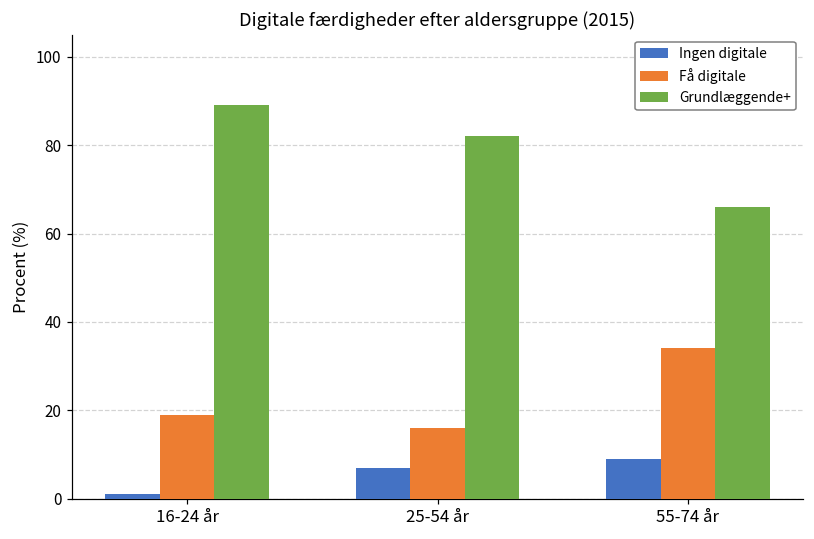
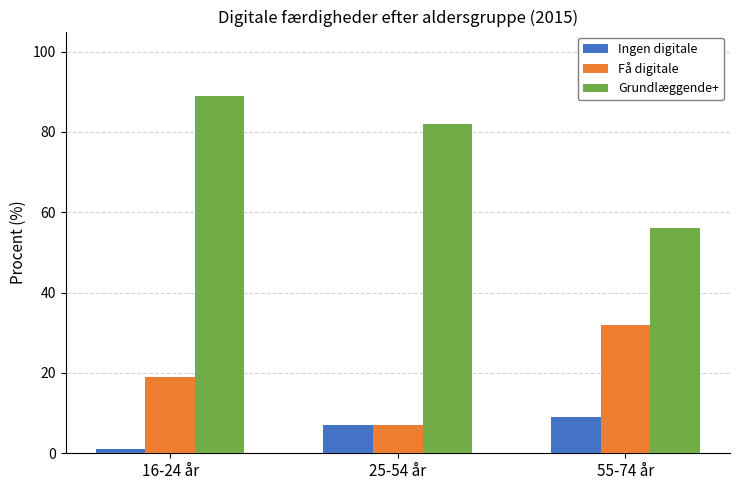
Få digitale, 25-54 år: 16 -> 7
Få digitale, 55-74 år: 34 -> 32
Grundlæggende+, 55-74 år: 66 -> 56
